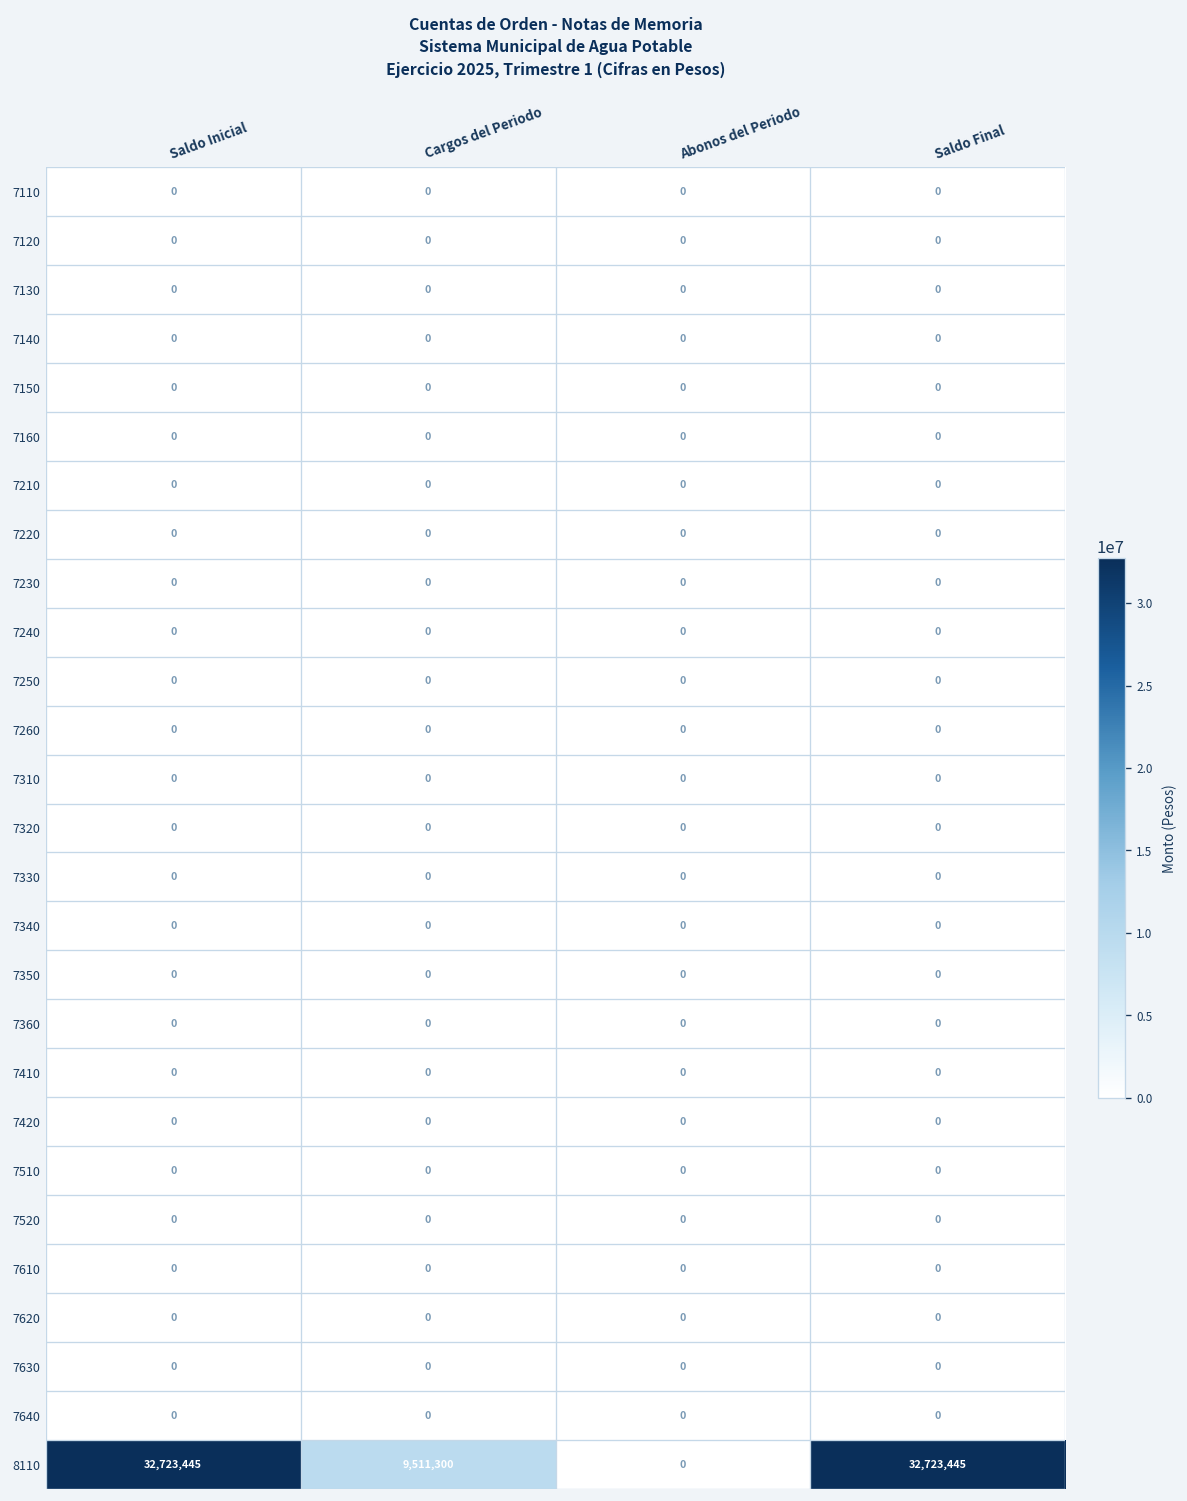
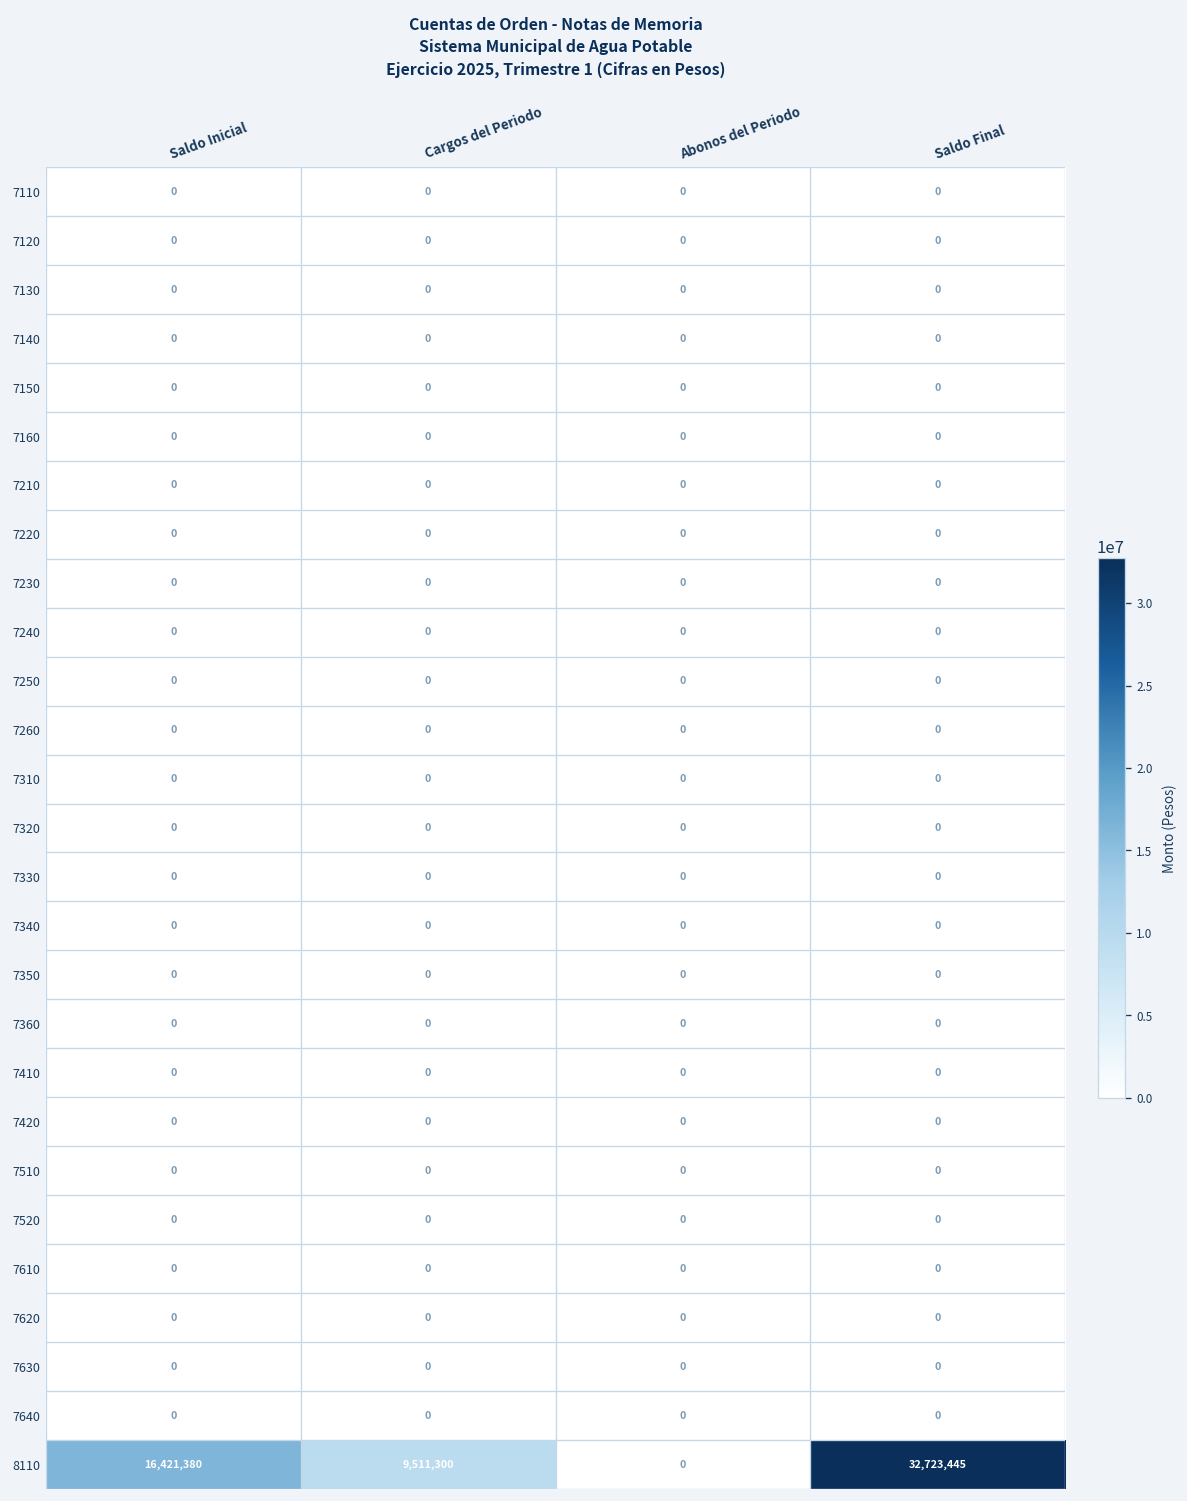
8110, Saldo Inicial: 32,723,445 -> 16,421,380
